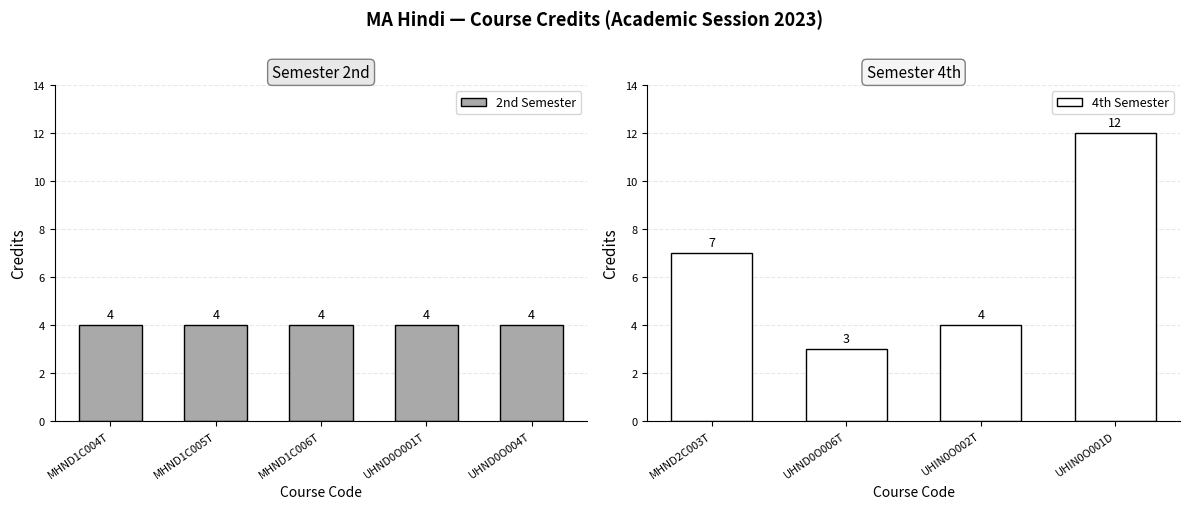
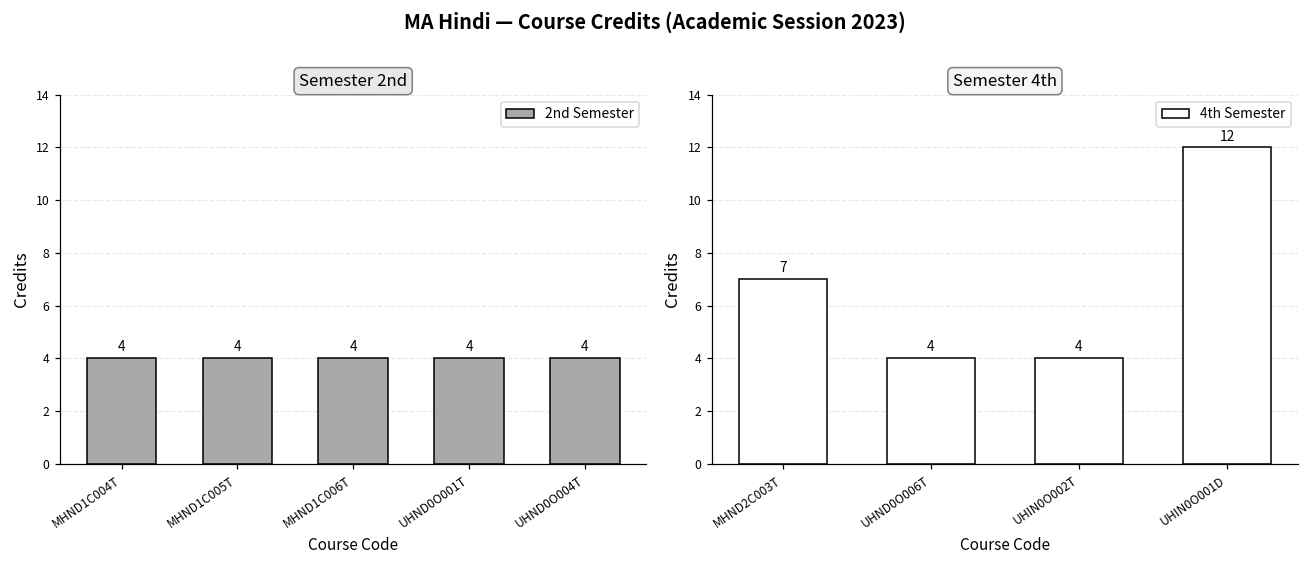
Semester 4th, UHND0O006T: 3 -> 4
